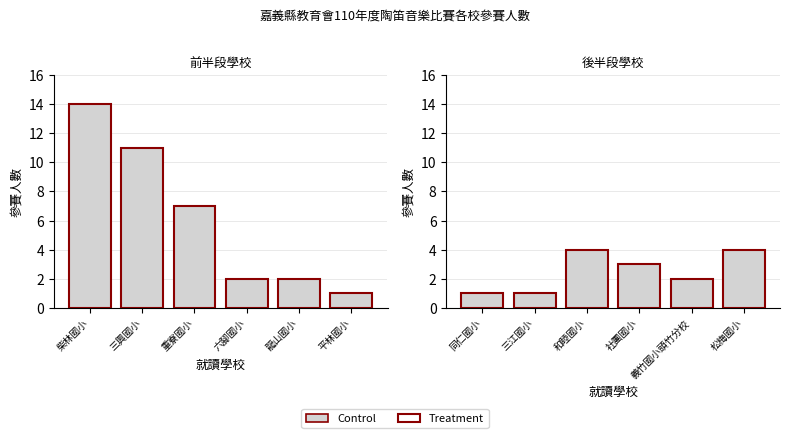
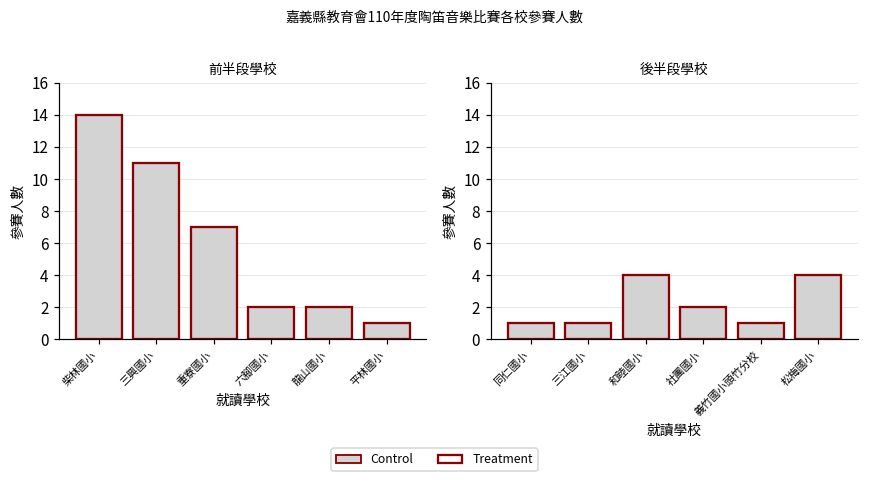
後半段學校, 社團國小: 3 -> 2
後半段學校, 義竹國小頭竹分校: 2 -> 1
